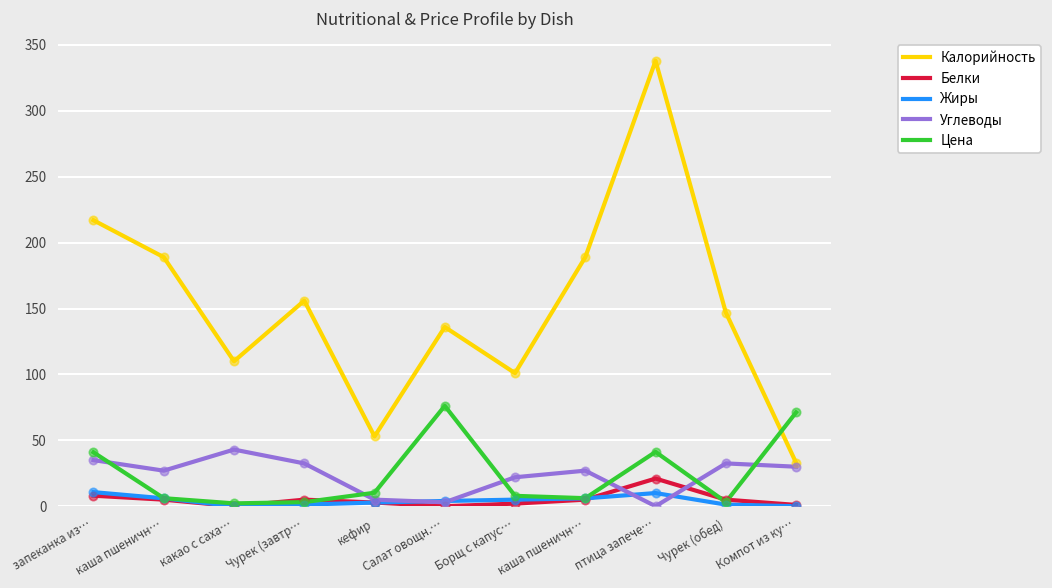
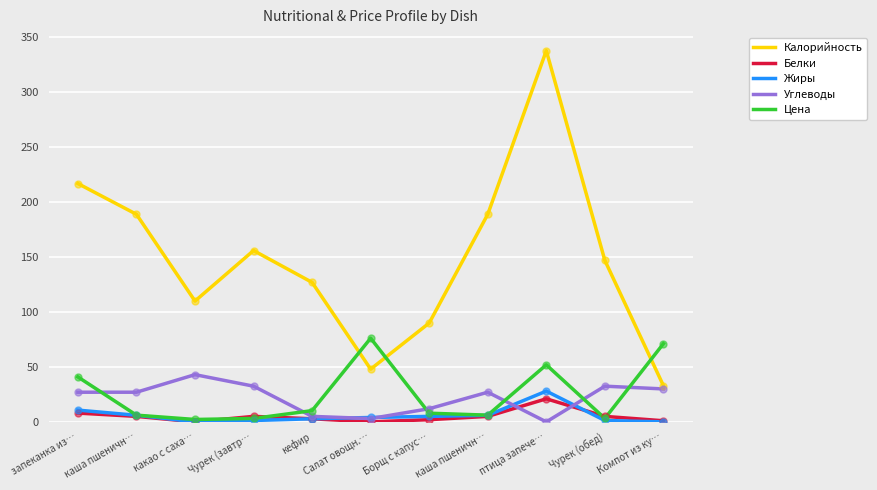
Углеводы, запеканка из…: 35 -> 27
Калорийность, кефир: 53 -> 127
Калорийность, Салат овощн.…: 136 -> 48
Калорийность, Борщ с капус…: 101 -> 90
Углеводы, Борщ с капус…: 22 -> 12
Жиры, птица запече…: 10 -> 28
Цена, птица запече…: 41 -> 52
